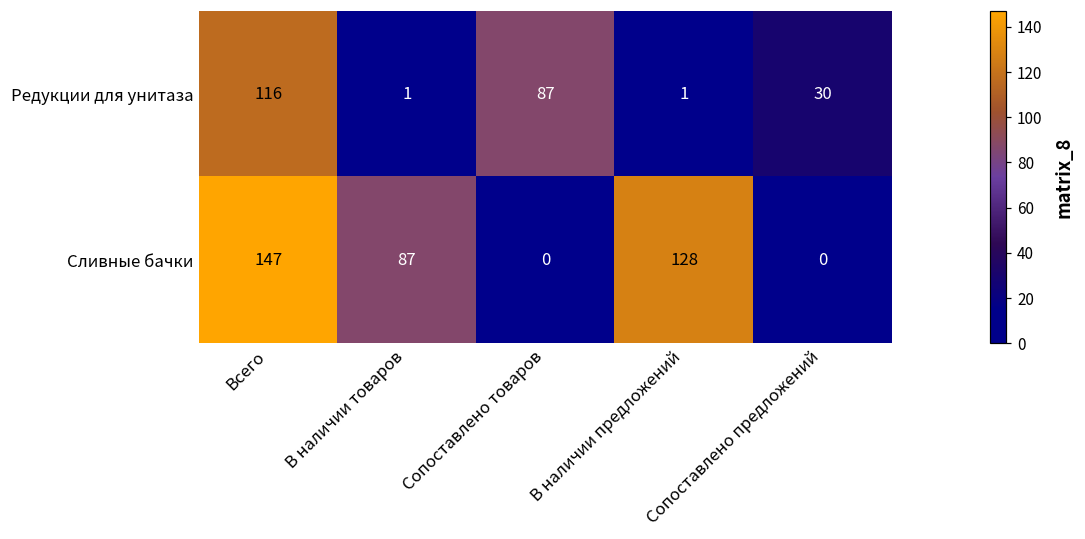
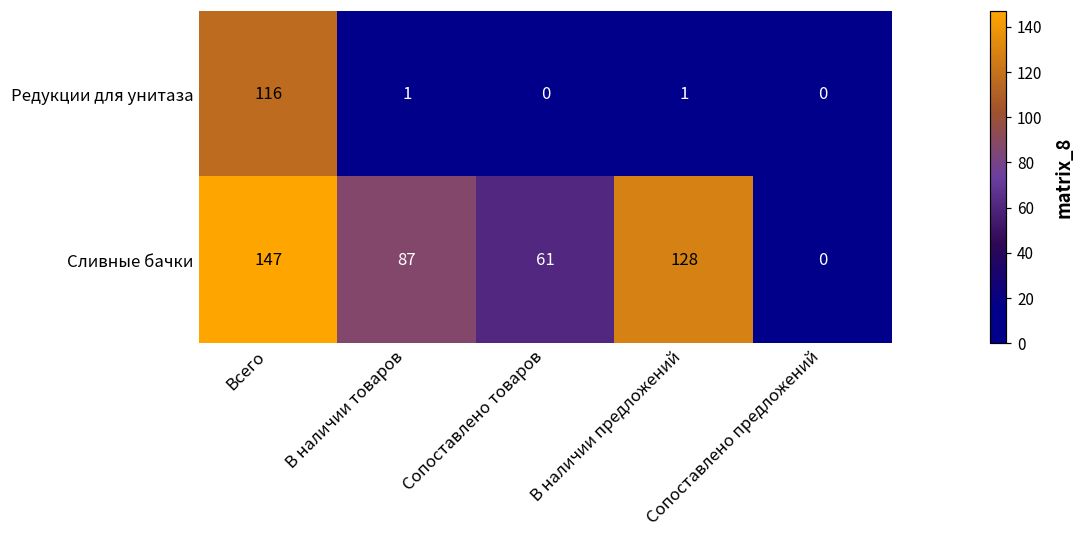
Редукции для унитаза, Сопоставлено товаров: 87 -> 0
Редукции для унитаза, Сопоставлено предложений: 30 -> 0
Сливные бачки, Сопоставлено товаров: 0 -> 61
